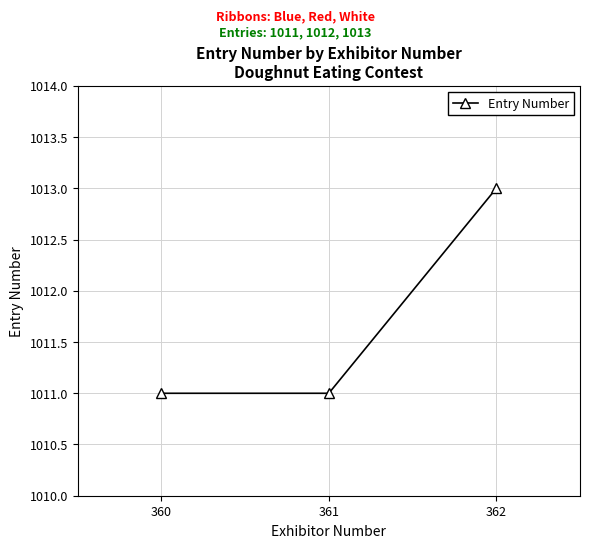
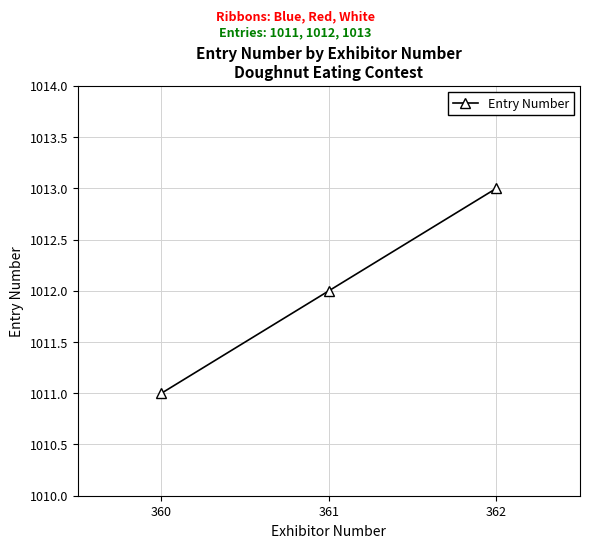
361: 1011 -> 1012
